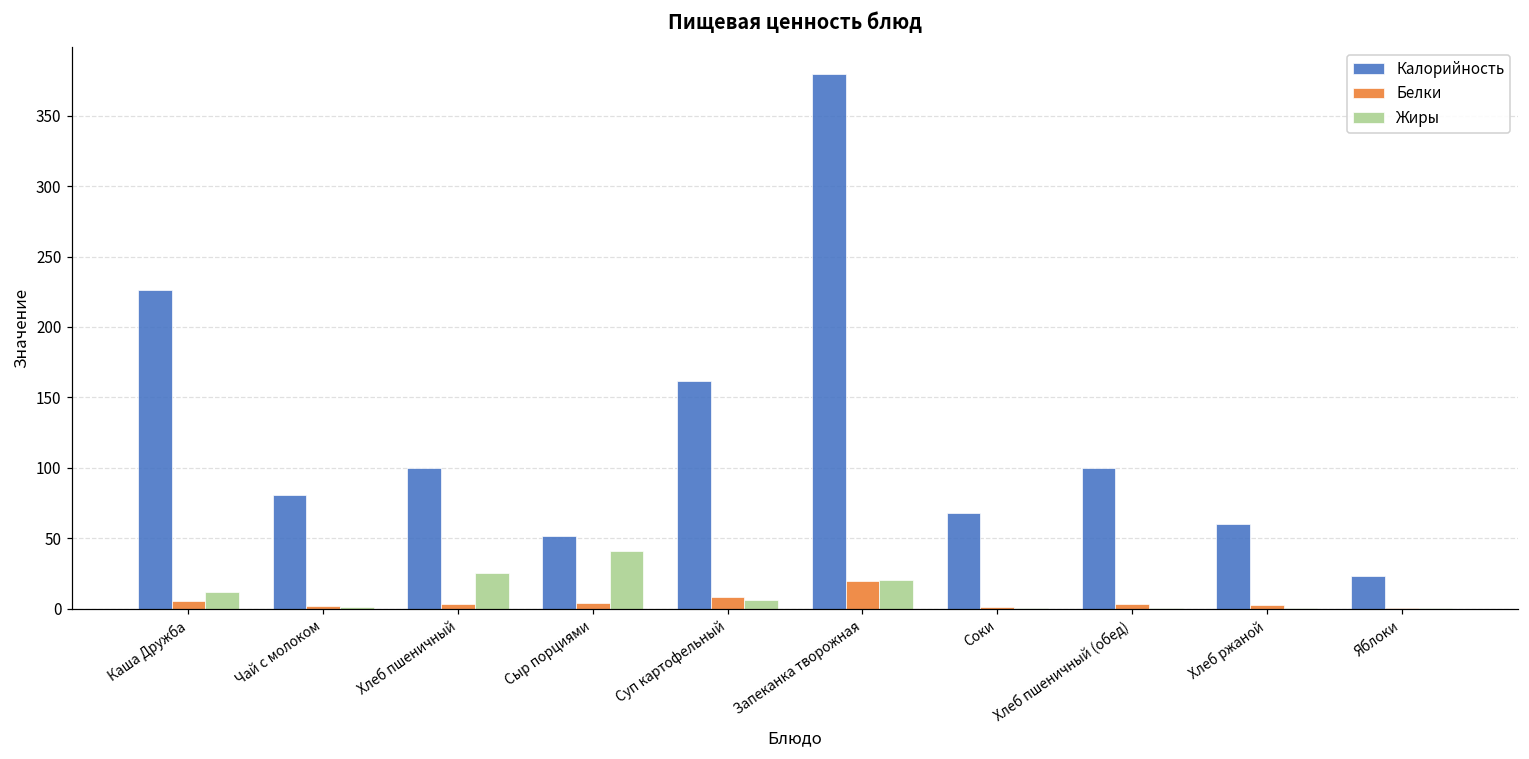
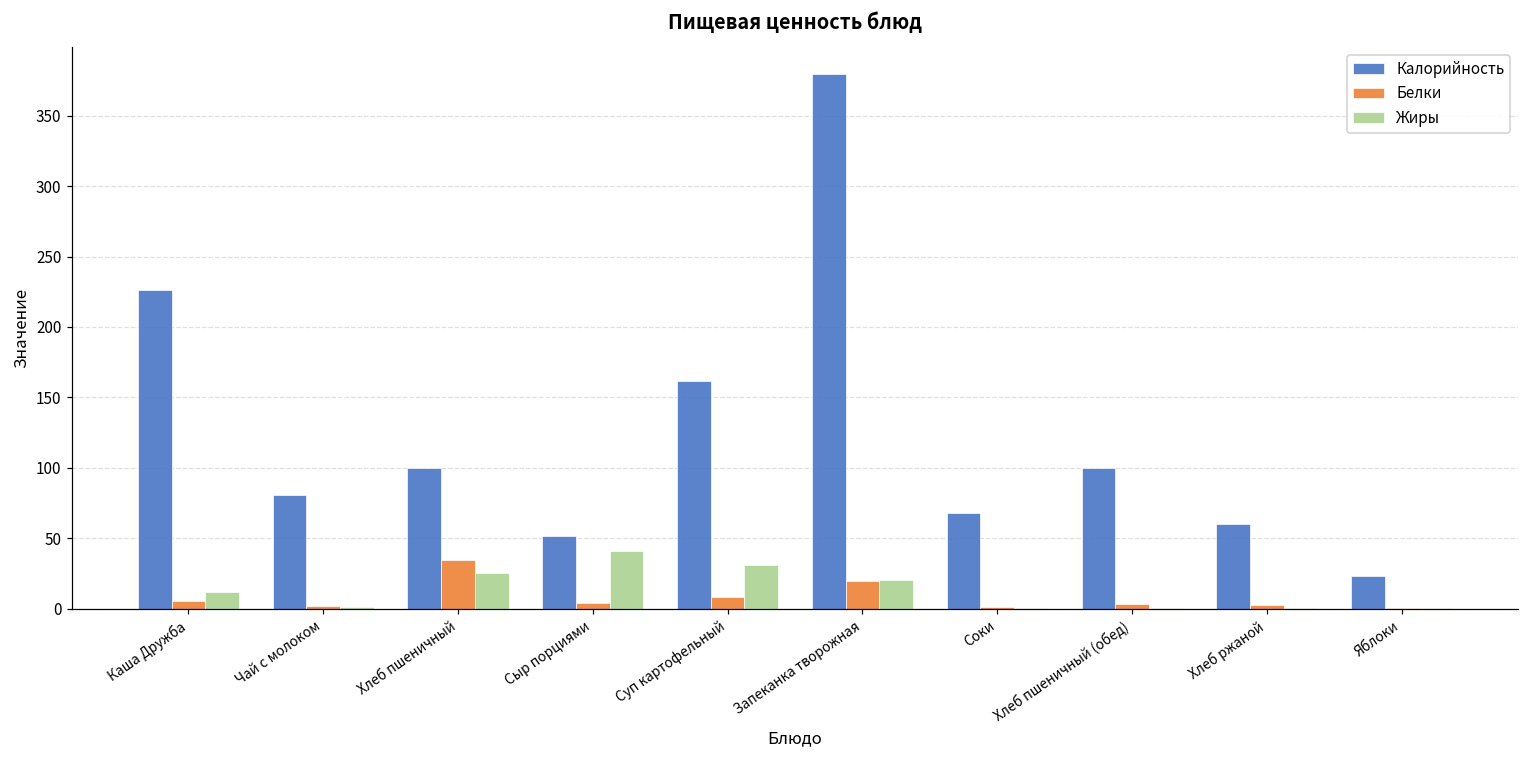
Белки, Хлеб пшеничный: 3 -> 35
Жиры, Суп картофельный: 6 -> 31
